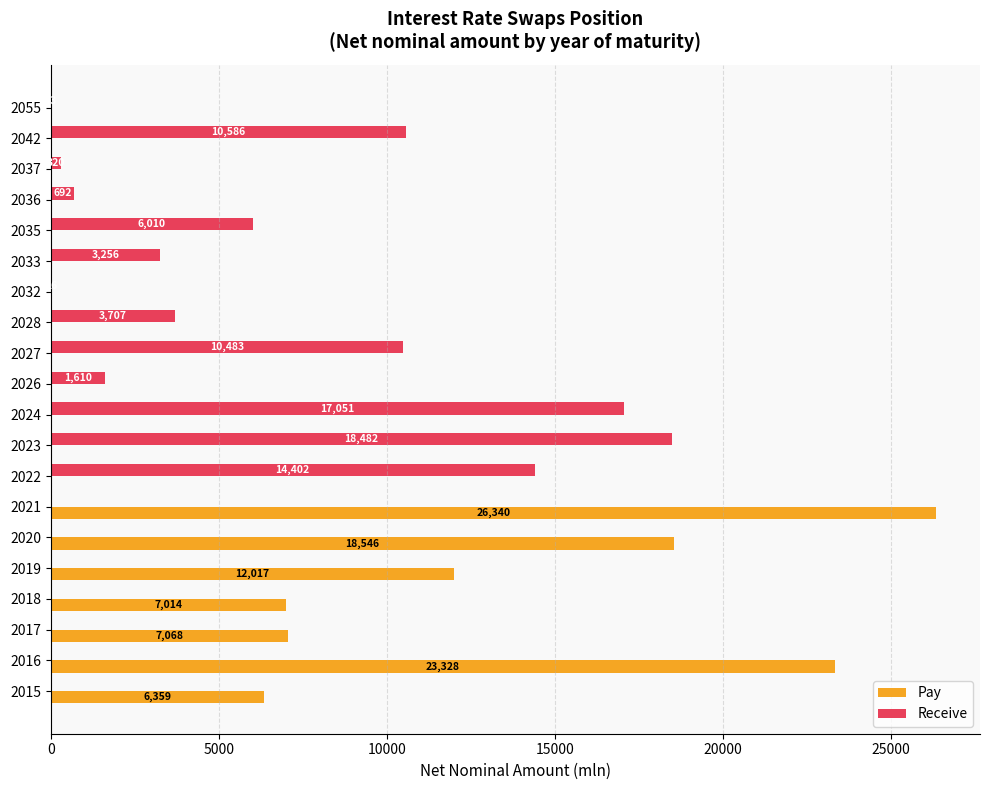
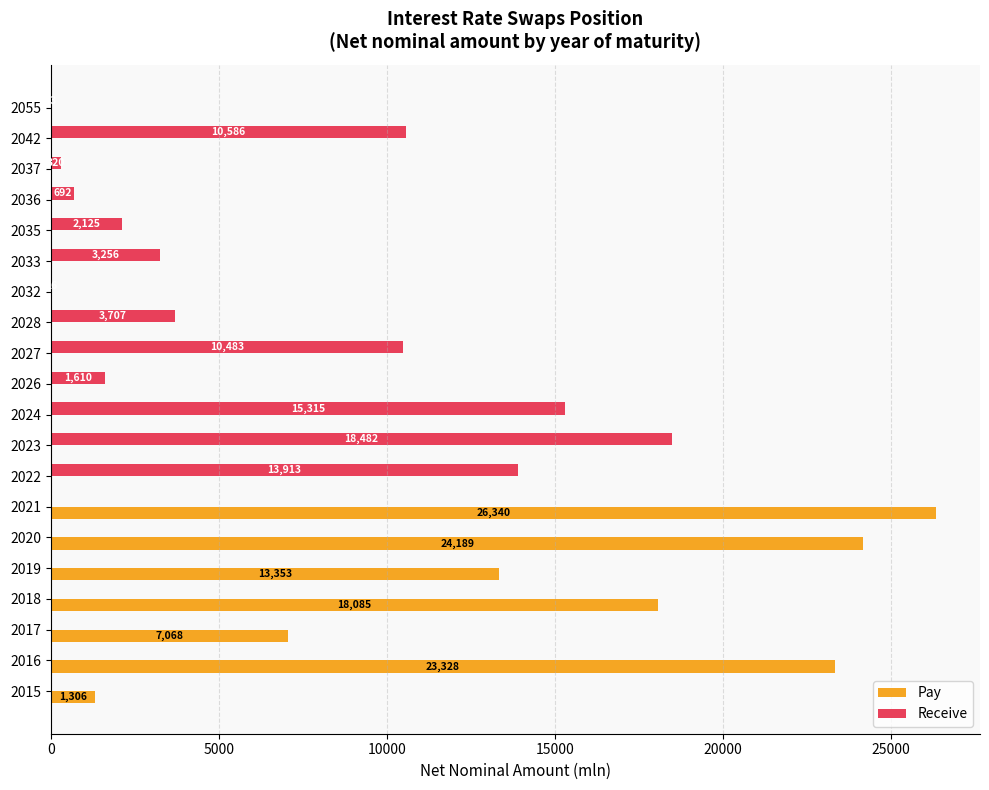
Receive, 2035: 6,010 -> 2,125
Receive, 2024: 17,051 -> 15,315
Receive, 2022: 14,402 -> 13,913
Pay, 2020: 18,546 -> 24,189
Pay, 2019: 12,017 -> 13,353
Pay, 2018: 7,014 -> 18,085
Pay, 2015: 6,359 -> 1,306
